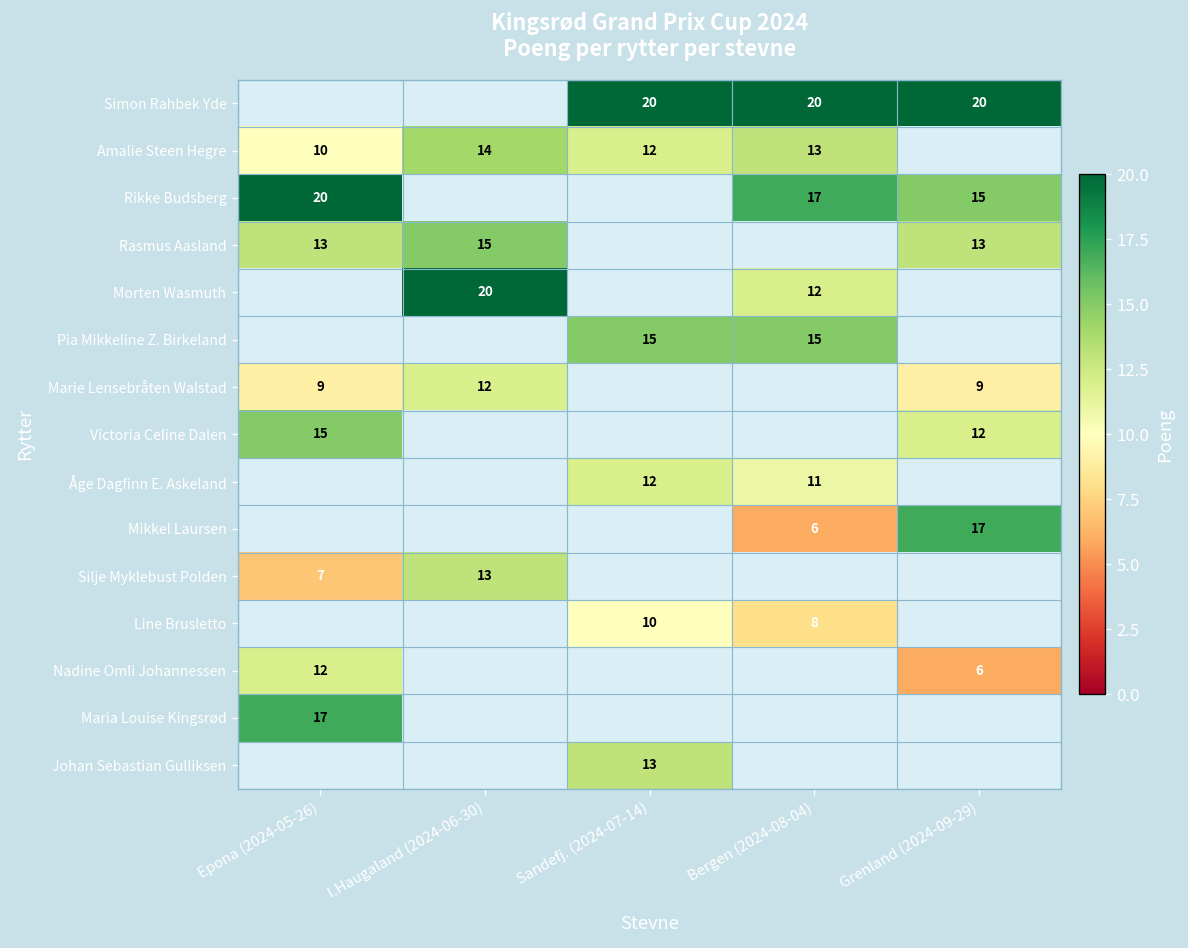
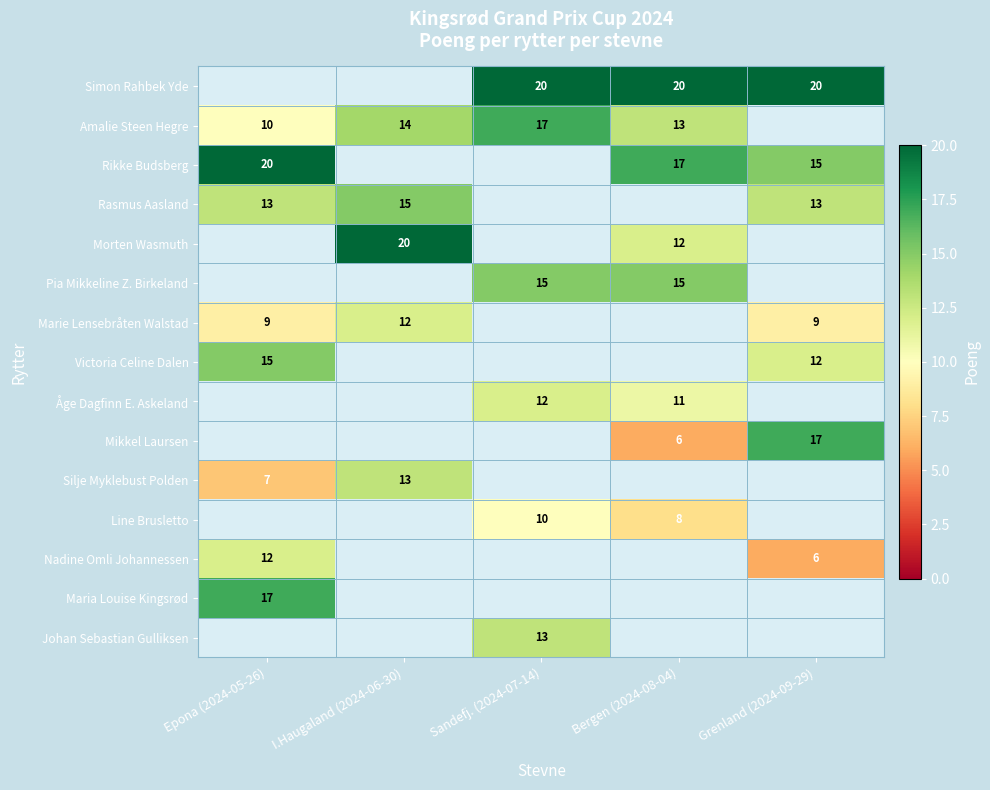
Amalie Steen Hegre, Sandefj. (2024-07-14): 12 -> 17
